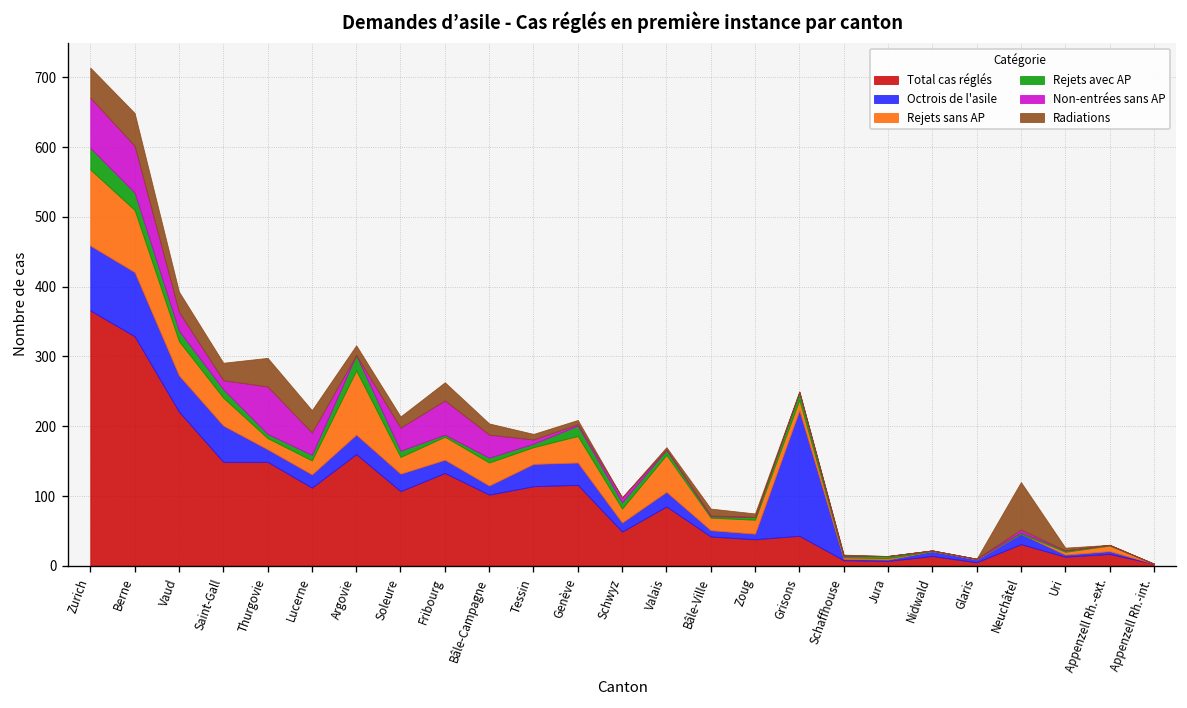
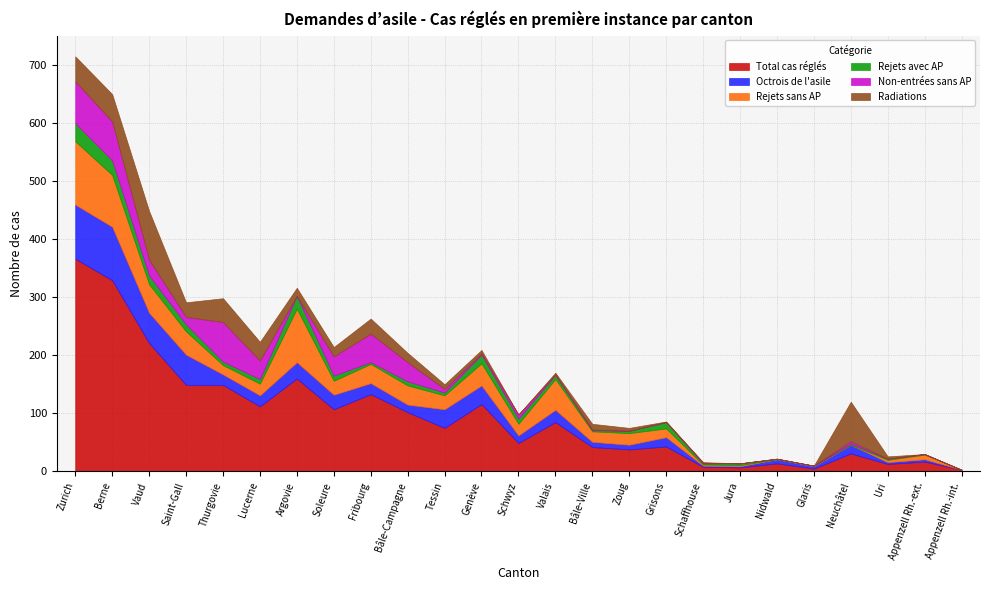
Radiations, Vaud: 30 -> 80
Total cas réglés, Tessin: 110 -> 80
Octrois de l'asile, Grisons: 180 -> 20
